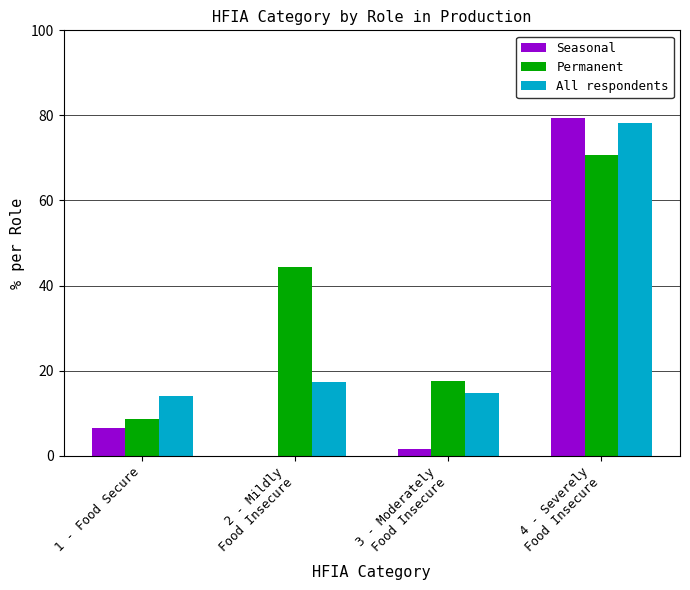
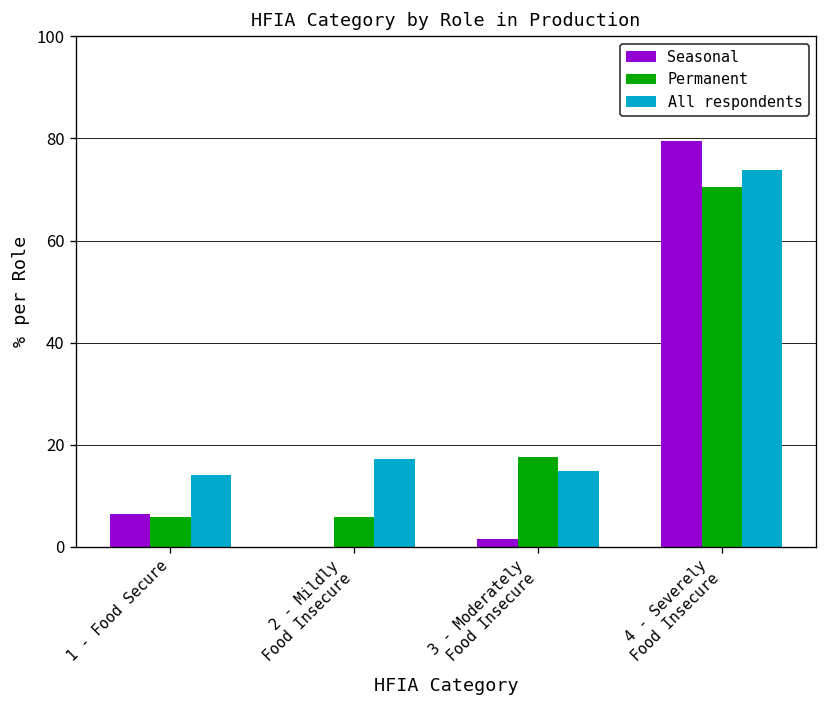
Permanent, 1 - Food Secure: 9 -> 6
Permanent, 2 - Mildly Food Insecure: 44 -> 6
All respondents, 4 - Severely Food Insecure: 78 -> 74
